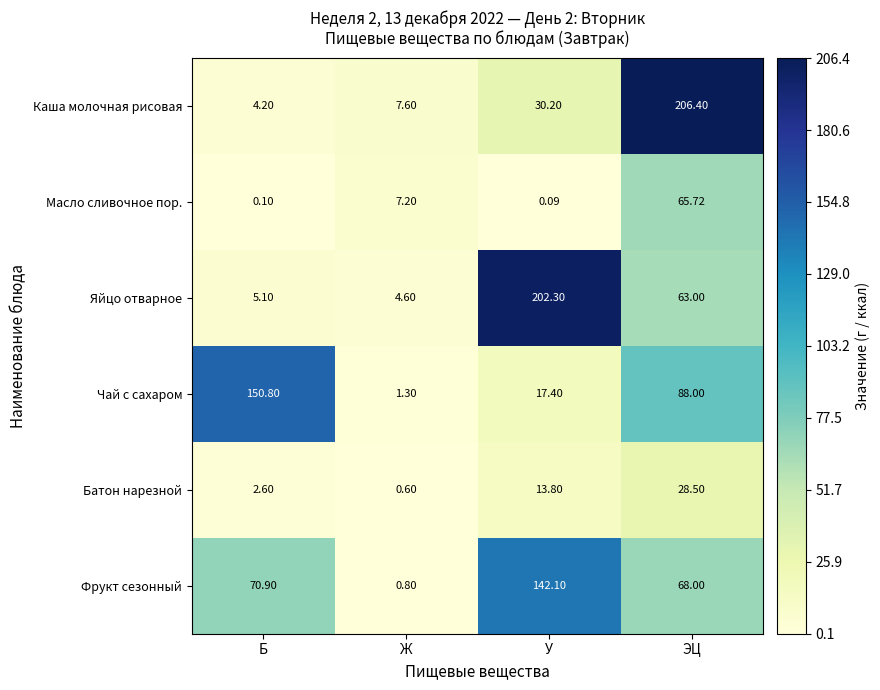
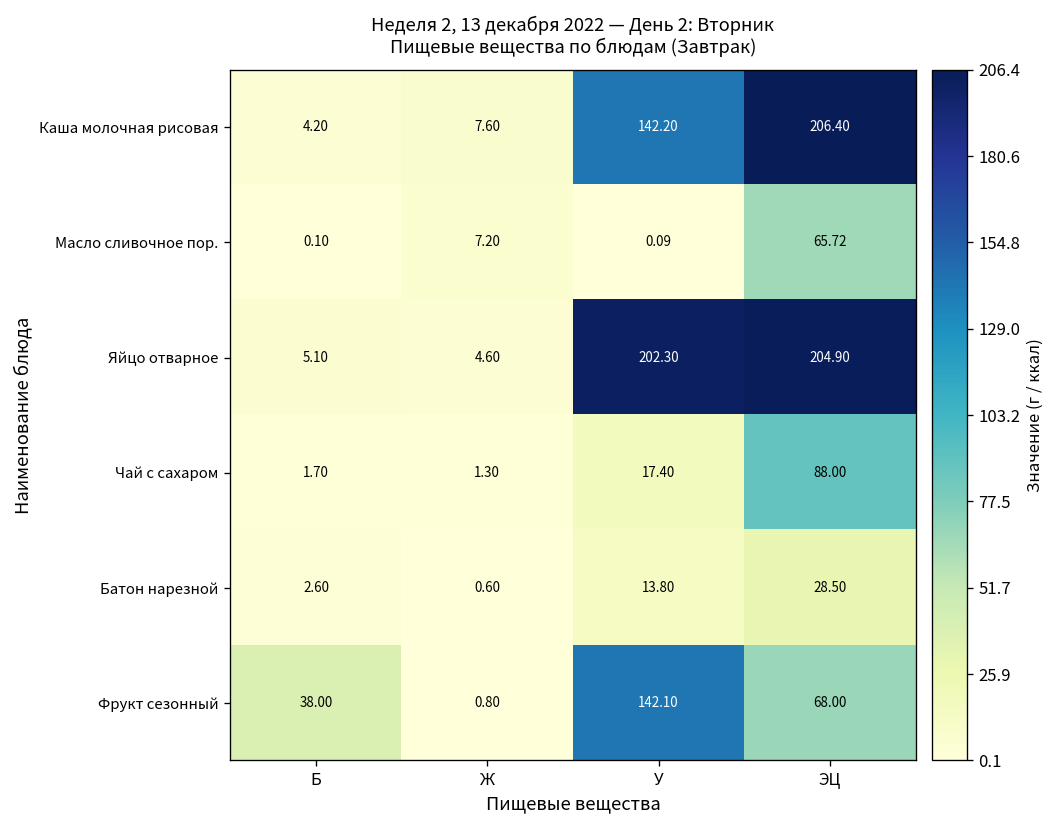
Каша молочная рисовая, У: 30.20 -> 142.20
Яйцо отварное, ЭЦ: 63.00 -> 204.90
Чай с сахаром, Б: 150.80 -> 1.70
Фрукт сезонный, Б: 70.90 -> 38.00
